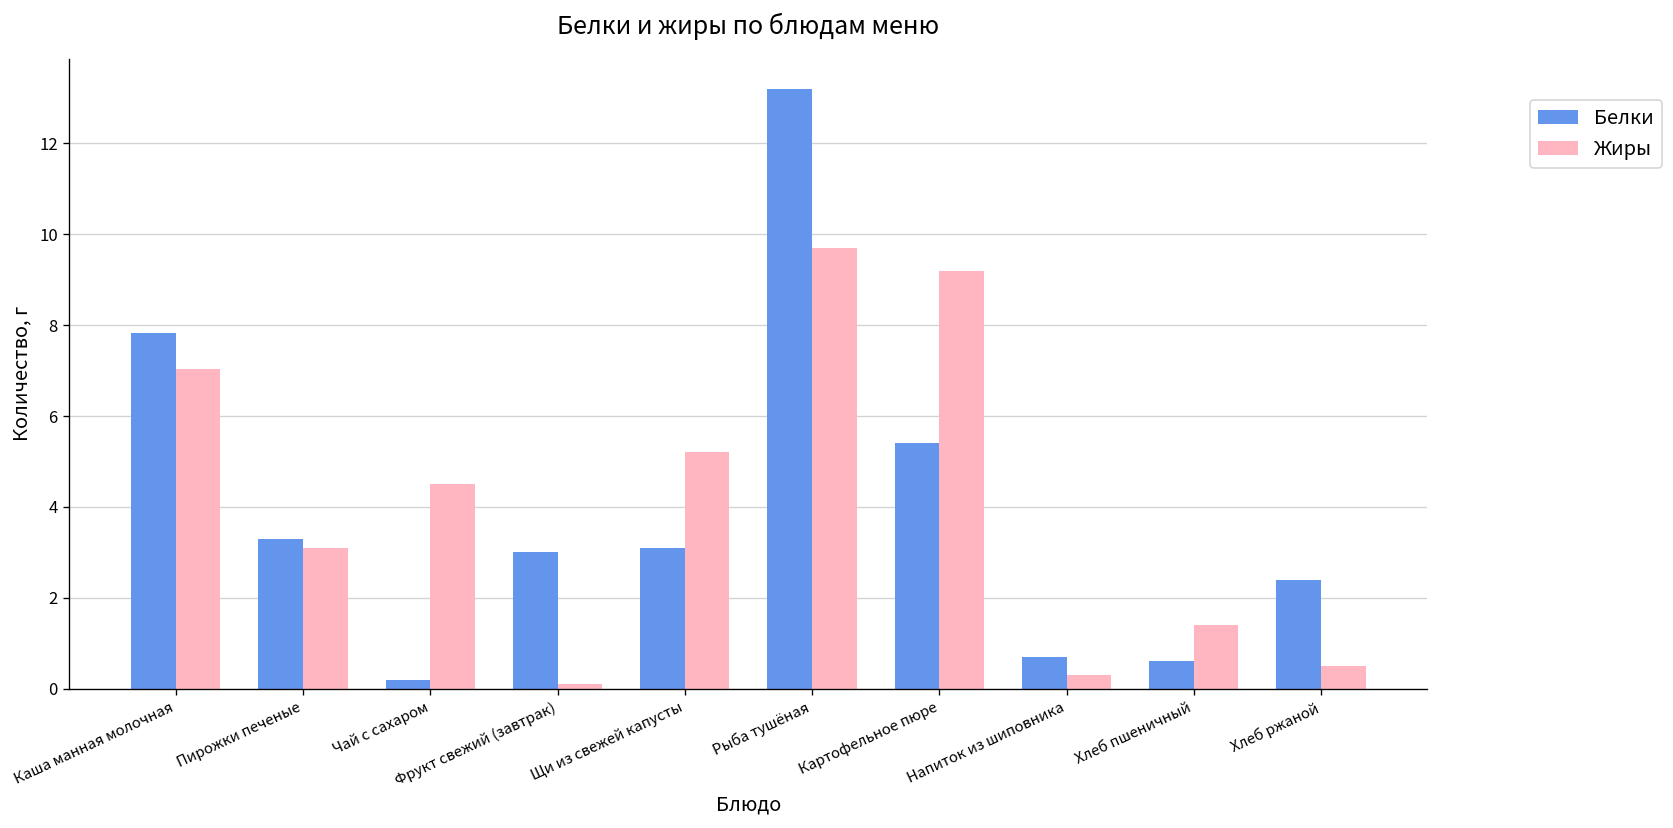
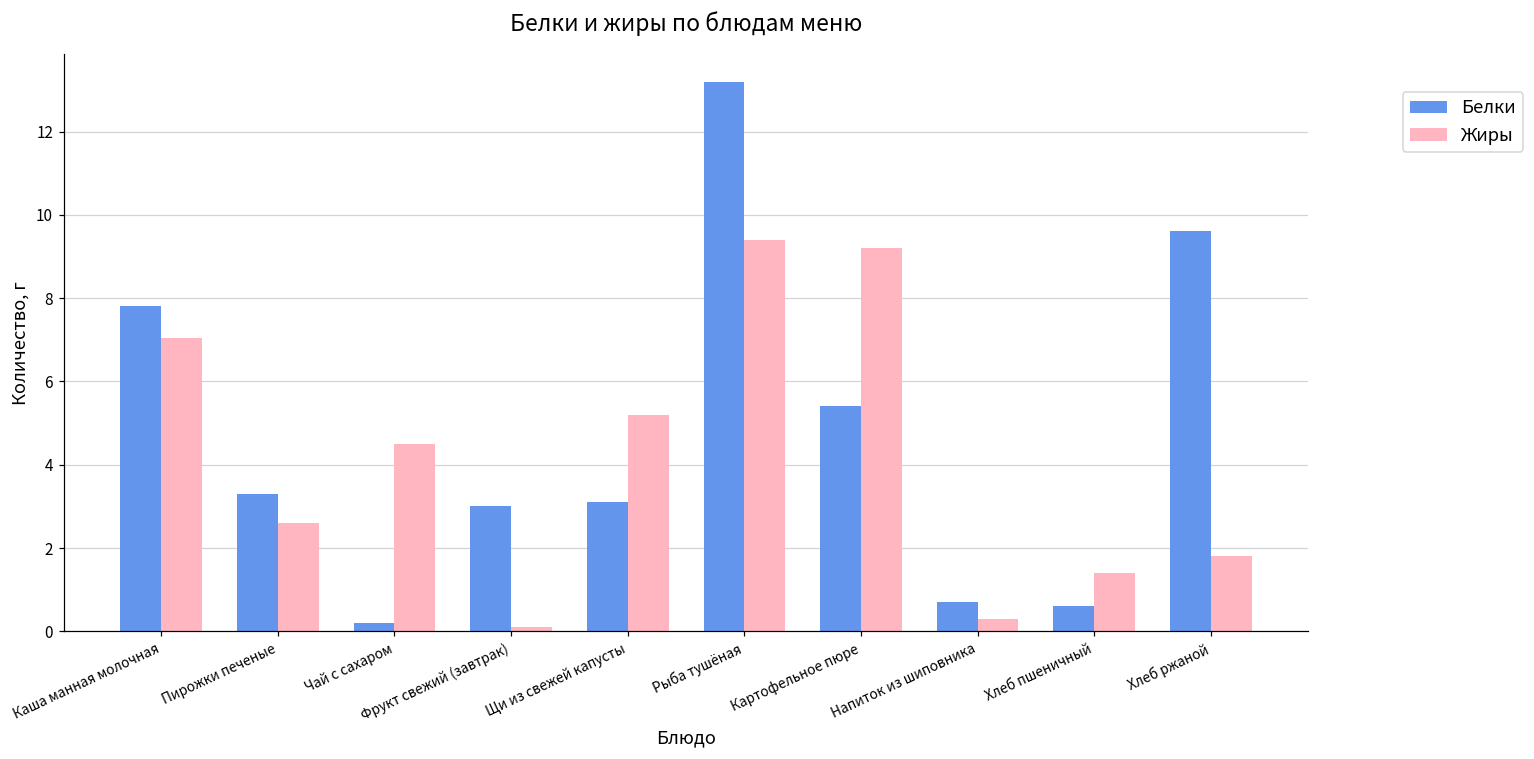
Жиры, Пирожки печеные: 3.1 -> 2.6
Жиры, Рыба тушёная: 9.7 -> 9.4
Белки, Хлеб ржаной: 2.4 -> 9.6
Жиры, Хлеб ржаной: 0.5 -> 1.8
